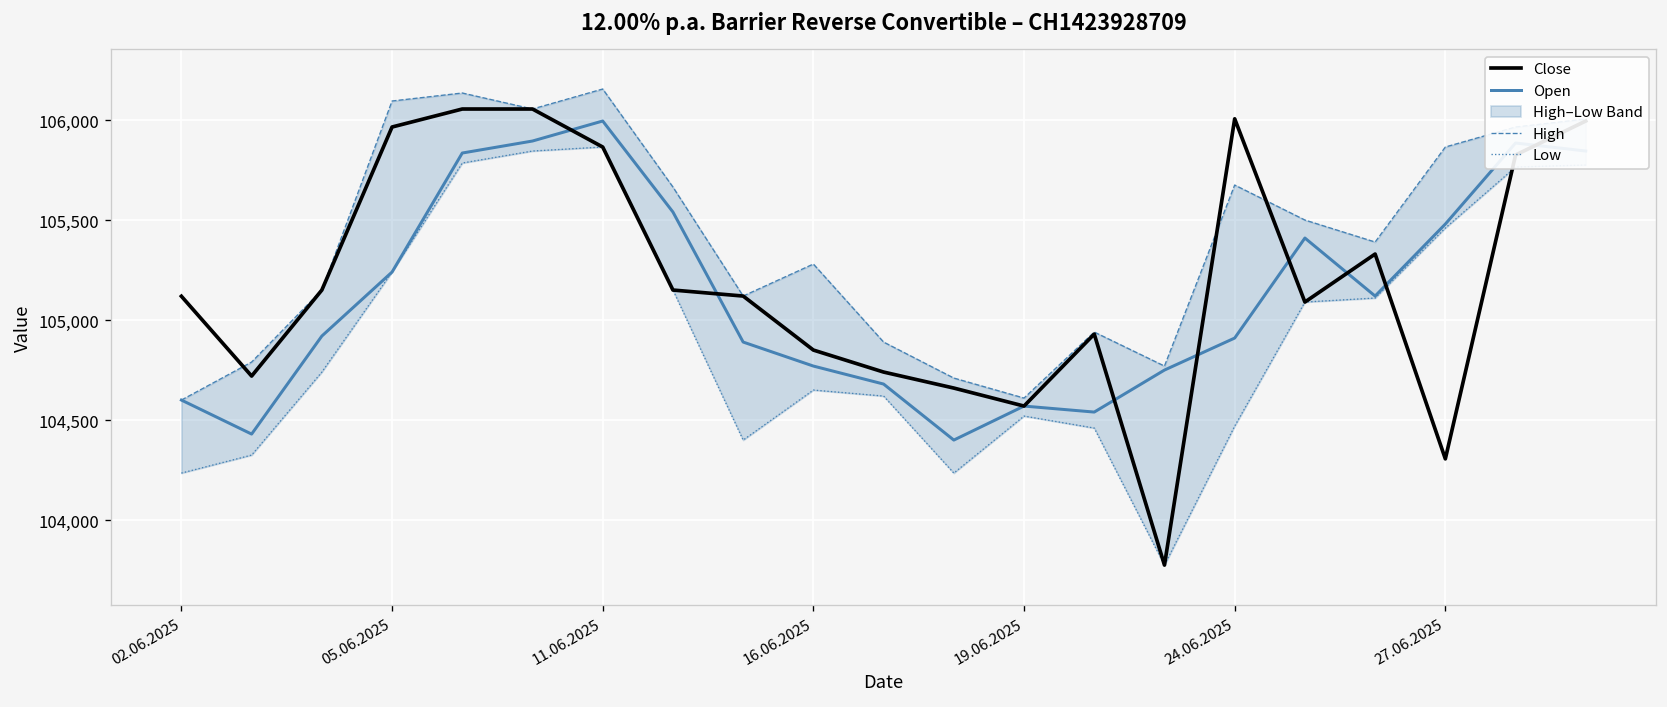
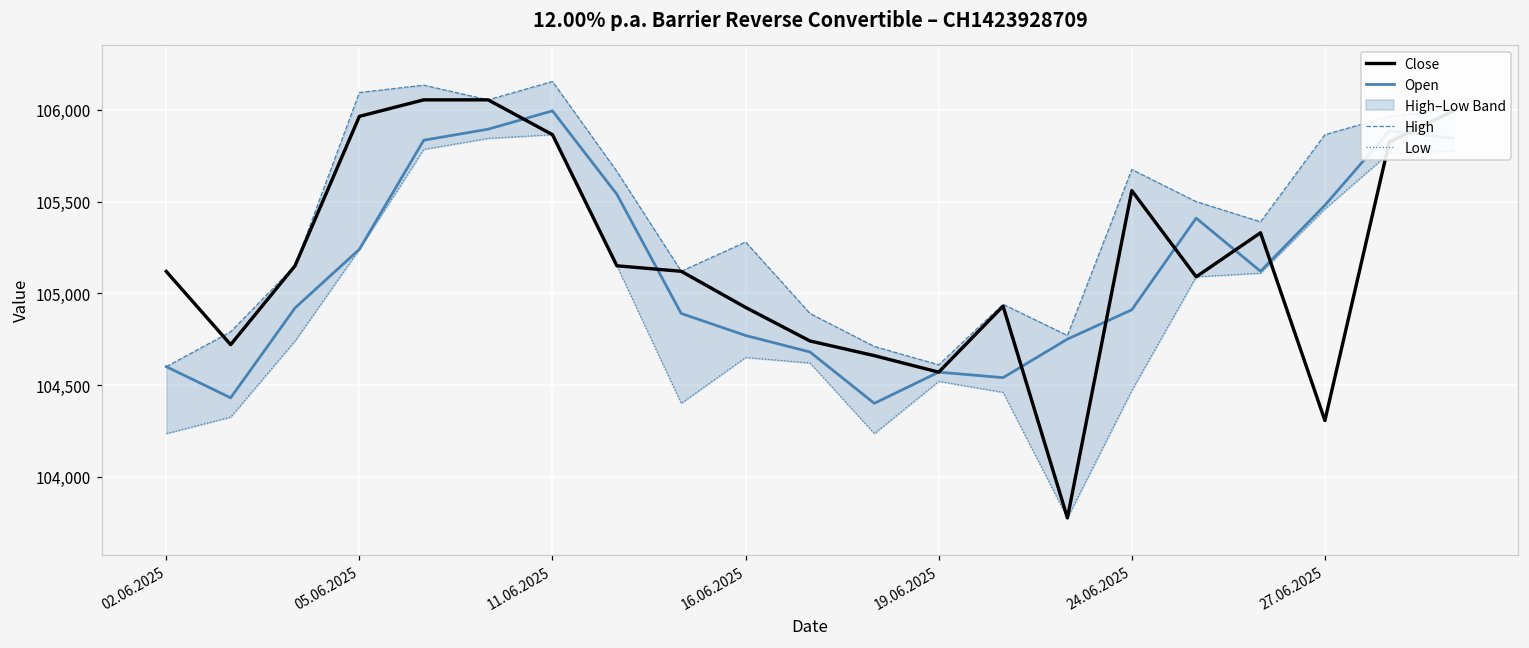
Close, 16.06.2025: 104,850 -> 104,920
Close, 24.06.2025: 106,010 -> 105,560
